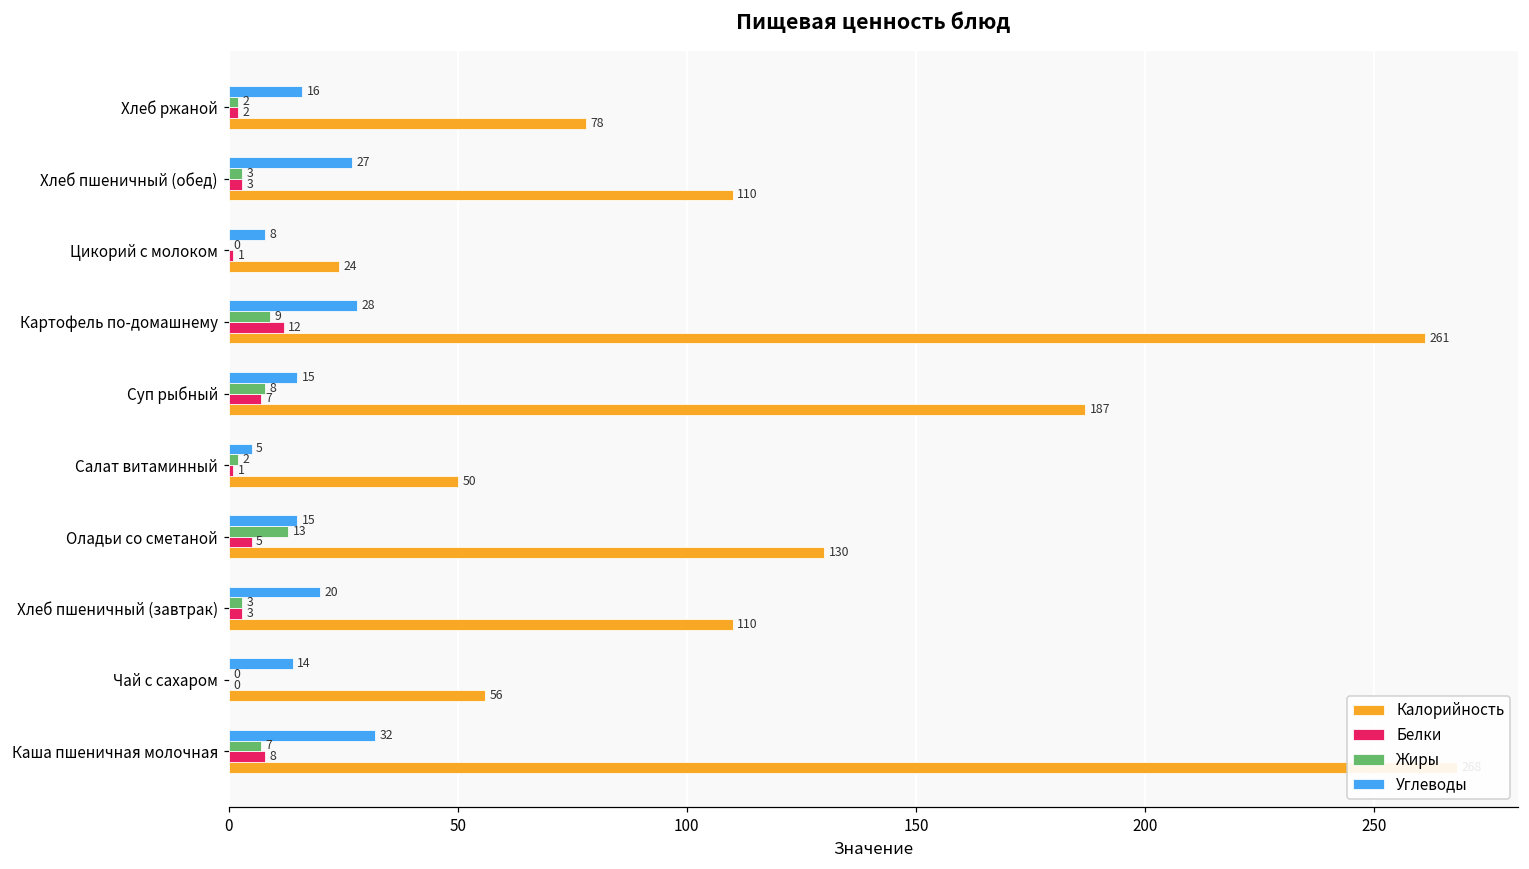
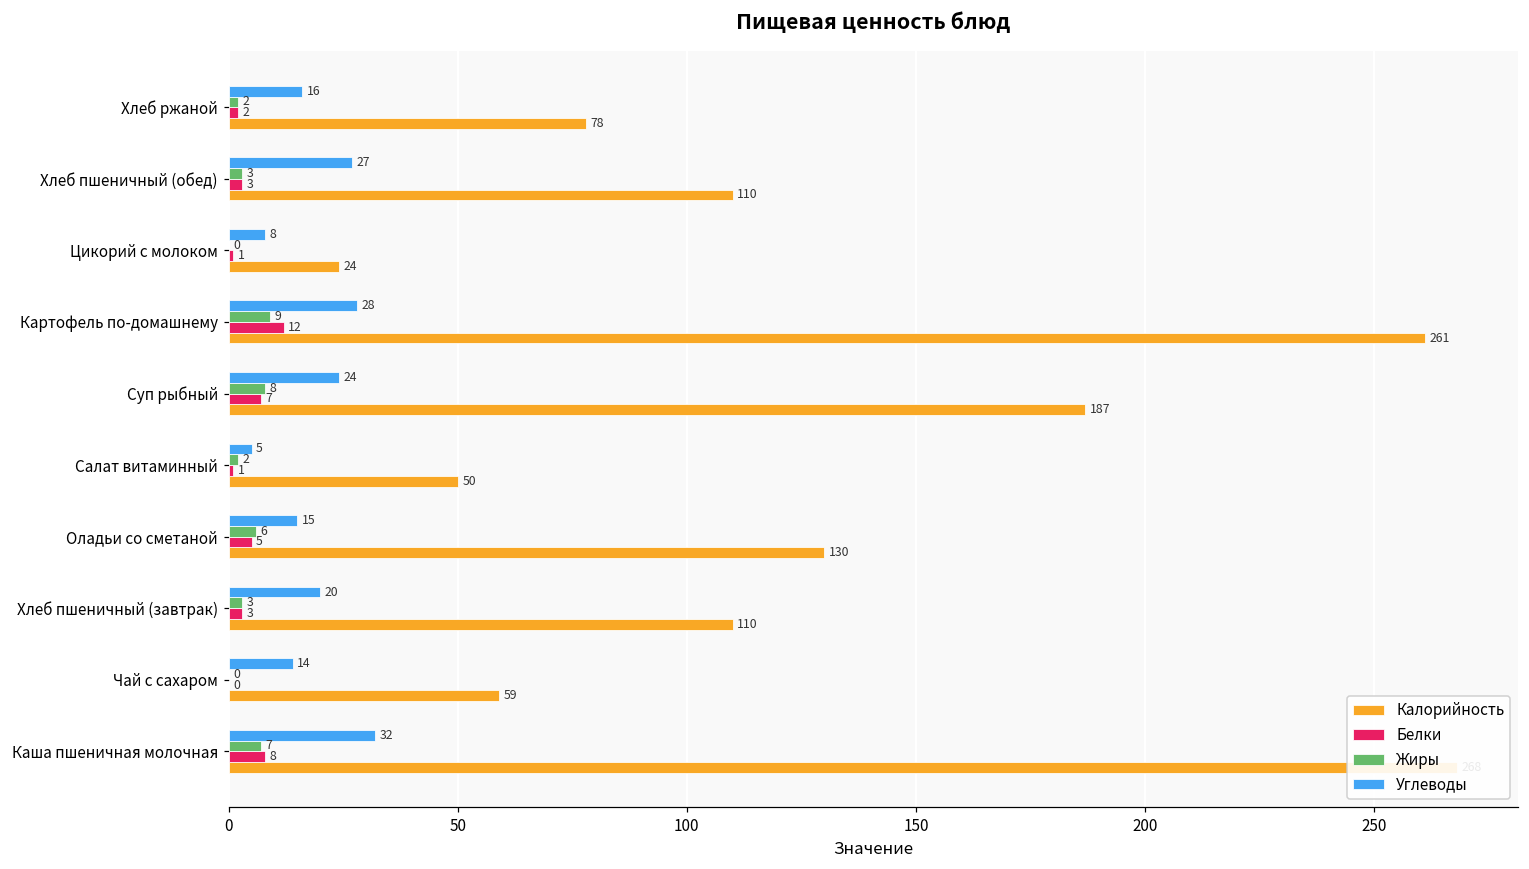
Углеводы, Суп рыбный: 15 -> 24
Жиры, Оладьи со сметаной: 13 -> 6
Калорийность, Чай с сахаром: 56 -> 59
